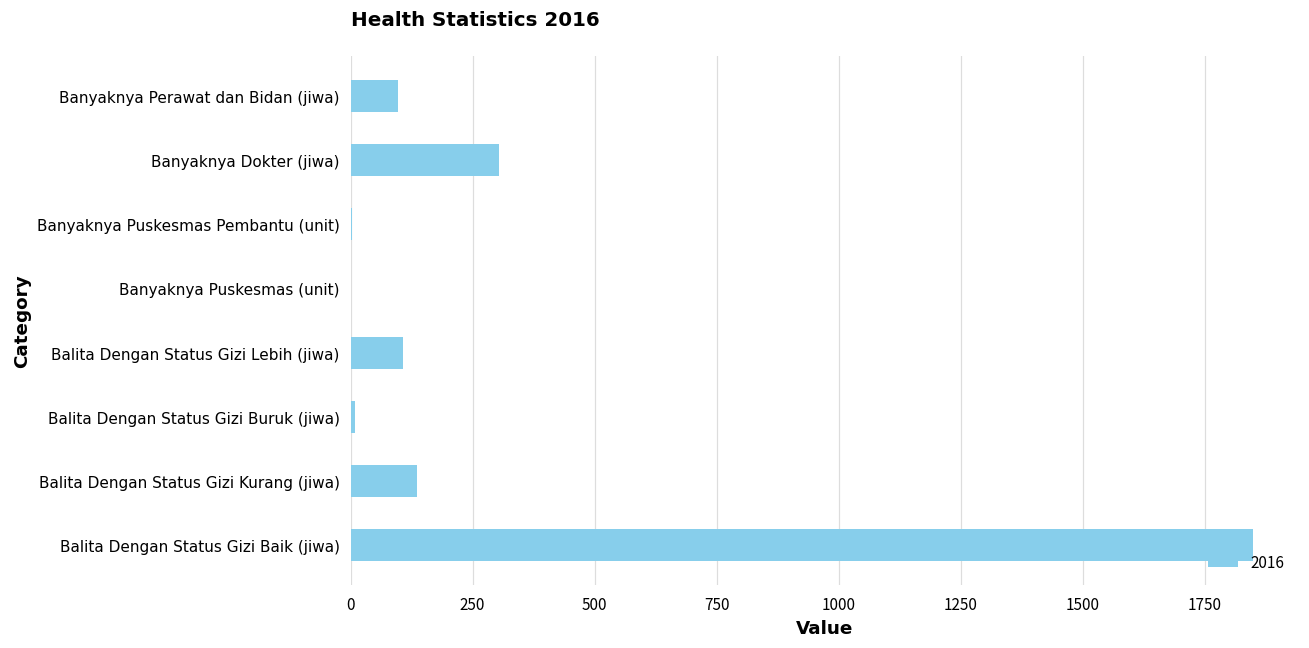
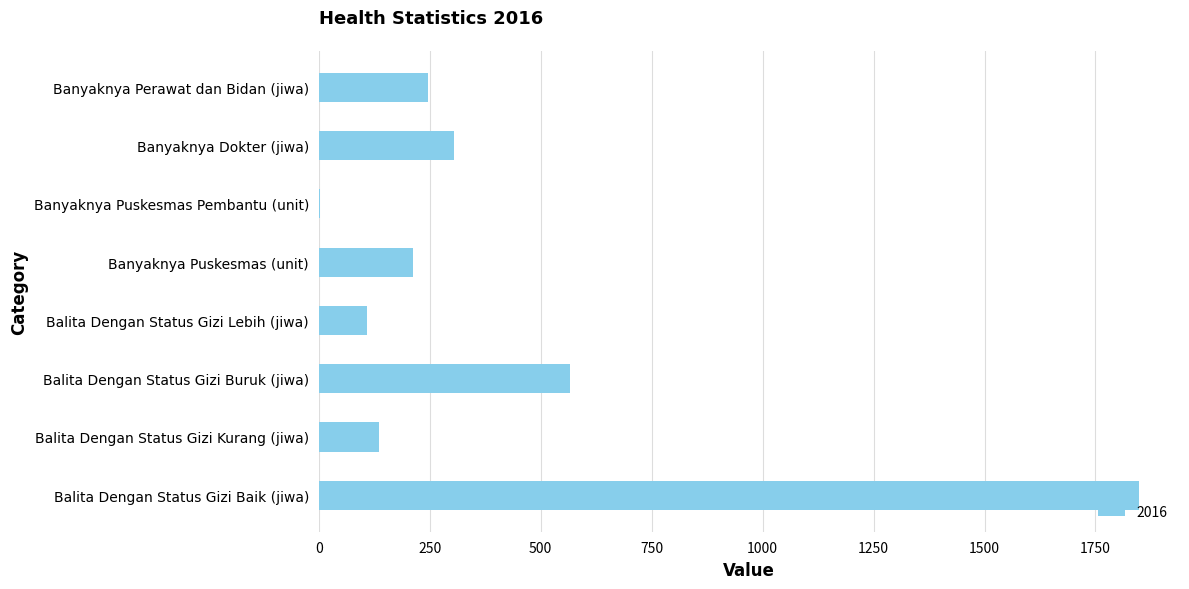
Banyaknya Perawat dan Bidan (jiwa): 100 -> 250
Banyaknya Puskesmas (unit): 0 -> 210
Balita Dengan Status Gizi Buruk (jiwa): 10 -> 570
